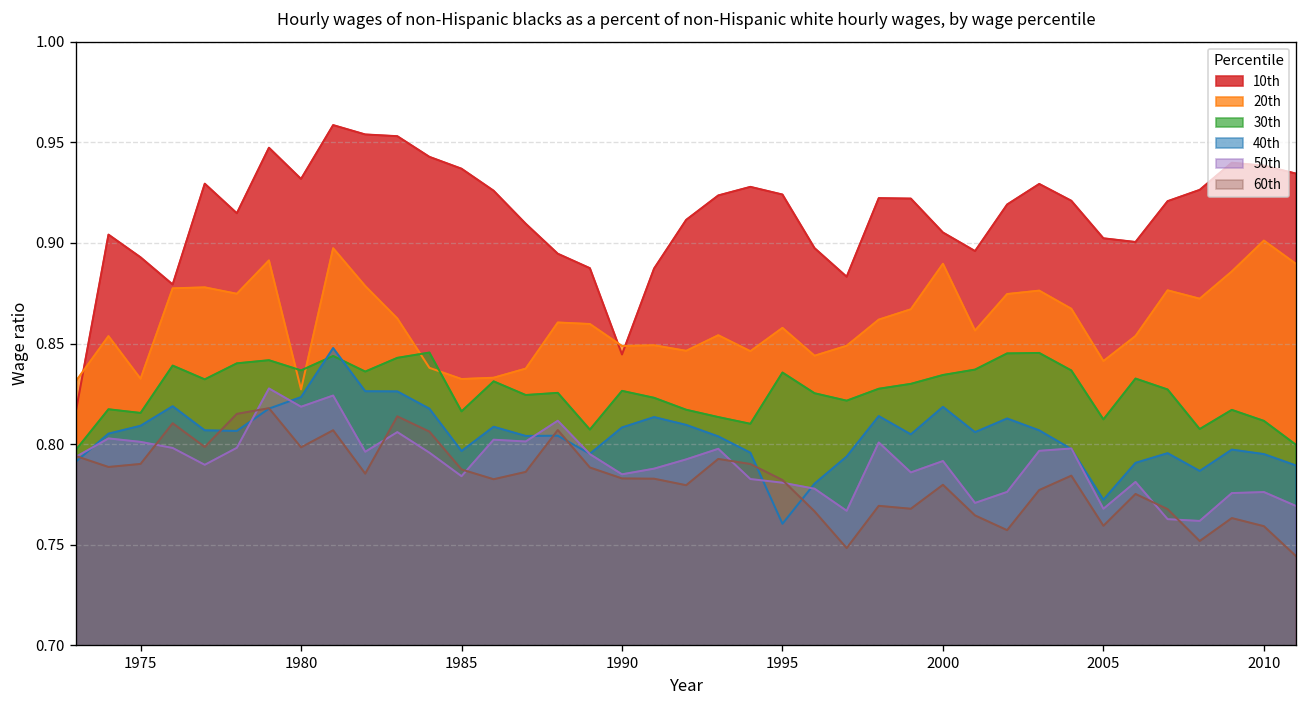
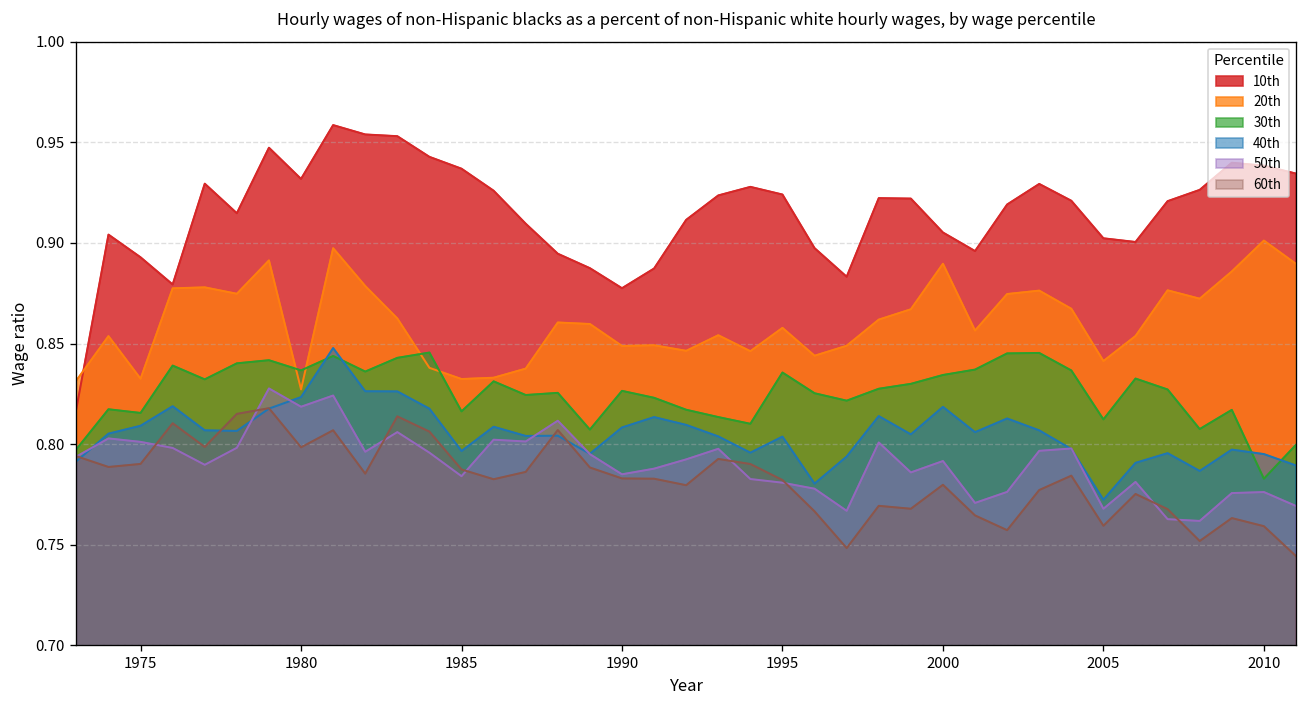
10th, 1990: 0.845 -> 0.878
40th, 1995: 0.760 -> 0.804
30th, 2010: 0.812 -> 0.783
